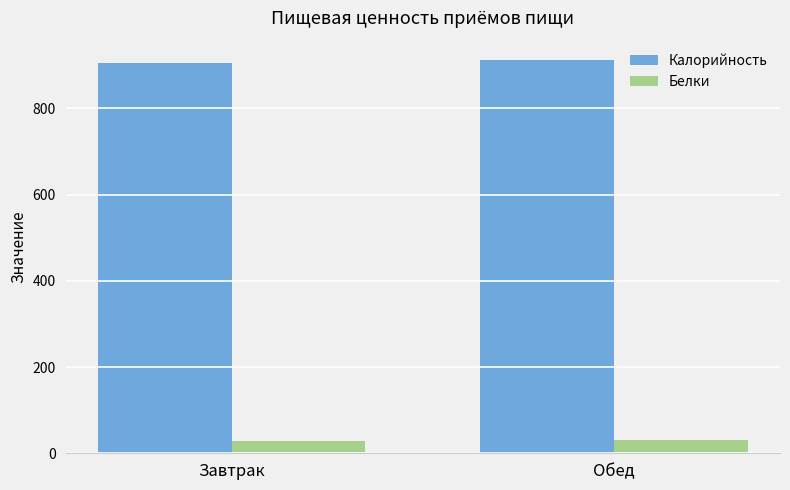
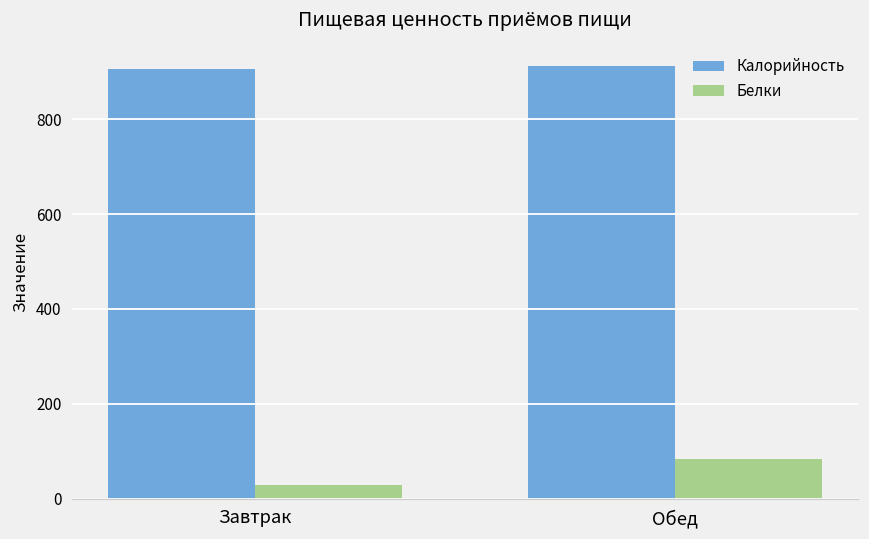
Белки, Обед: 30 -> 80
